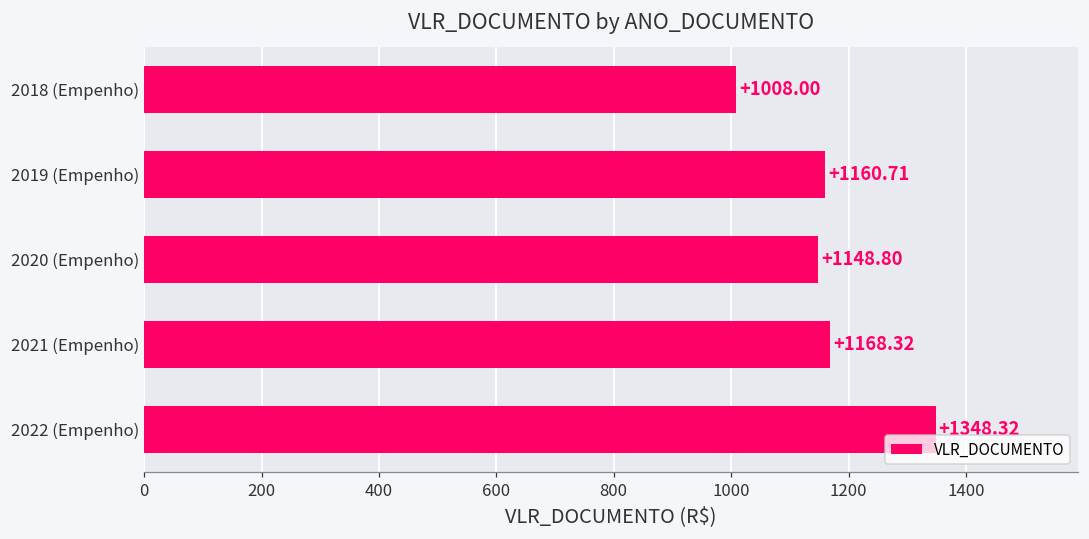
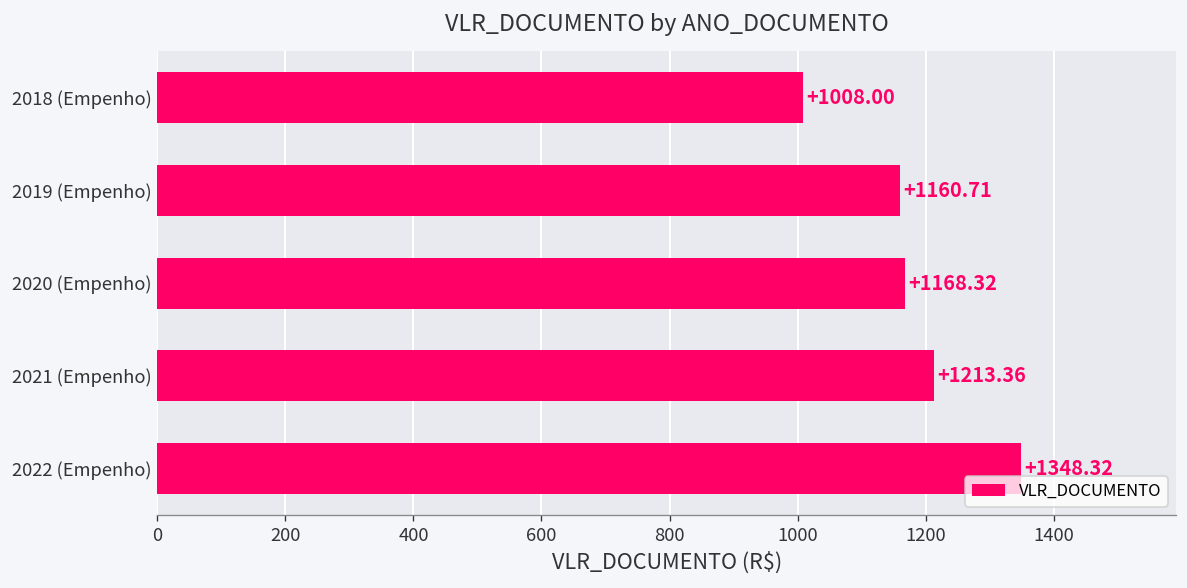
2020 (Empenho): +1148.80 -> +1168.32
2021 (Empenho): +1168.32 -> +1213.36
